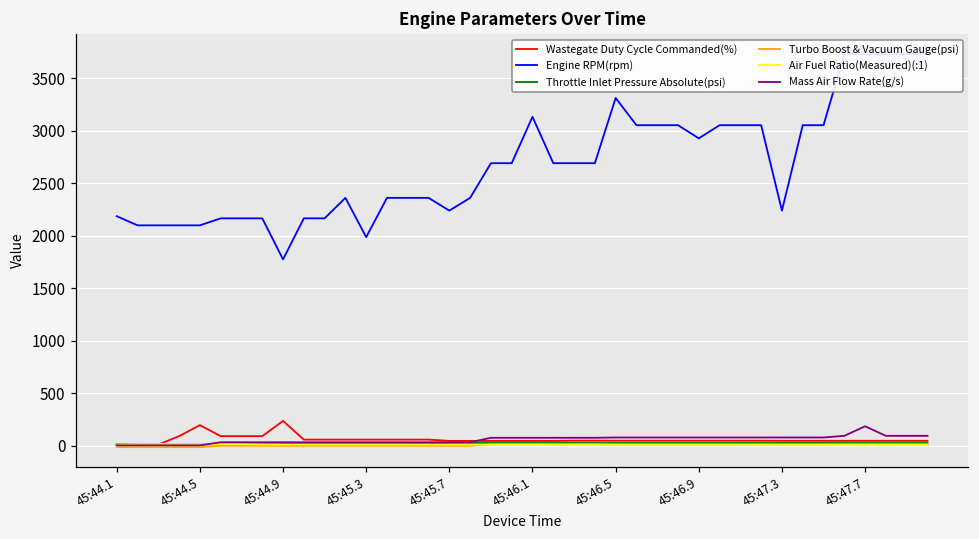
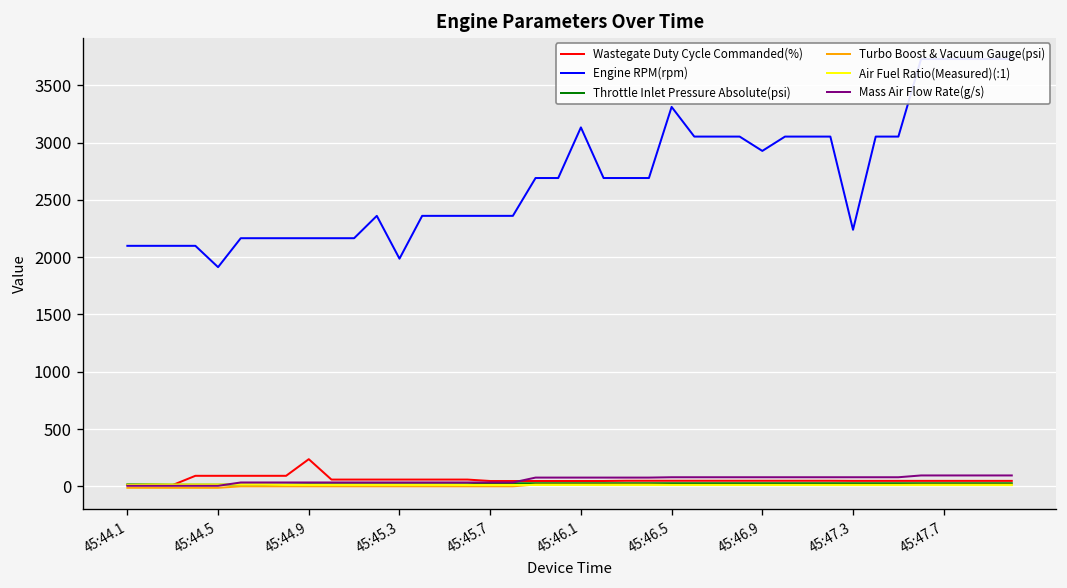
Engine RPM(rpm), 45:44.1: 2200 -> 2100
Wastegate Duty Cycle Commanded(%), 45:44.5: 200 -> 100
Engine RPM(rpm), 45:44.5: 2100 -> 1900
Engine RPM(rpm), 45:44.9: 1800 -> 2200
Engine RPM(rpm), 45:45.7: 2200 -> 2400
Mass Air Flow Rate(g/s), 45:47.7: 200 -> 100
